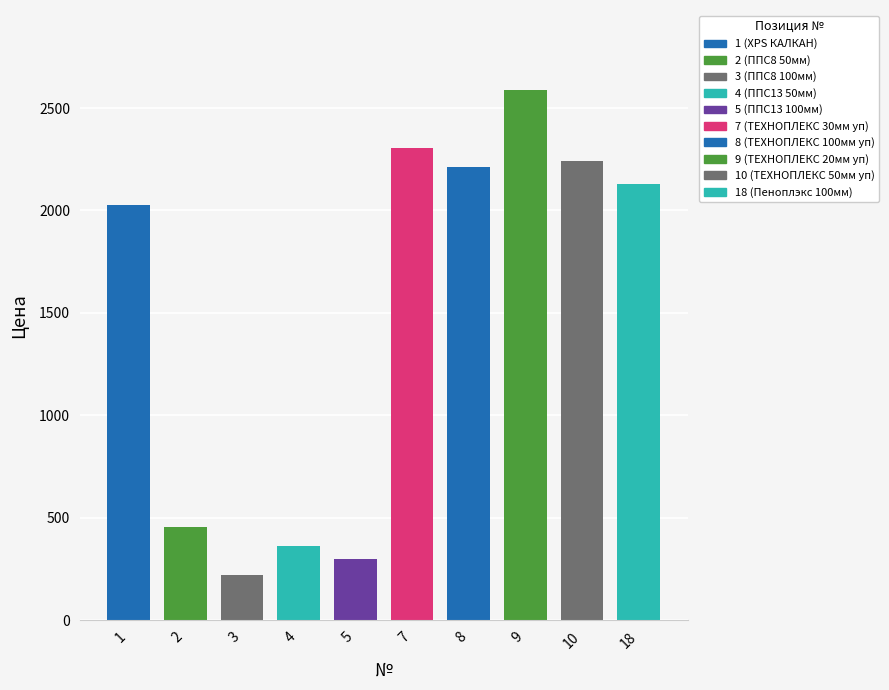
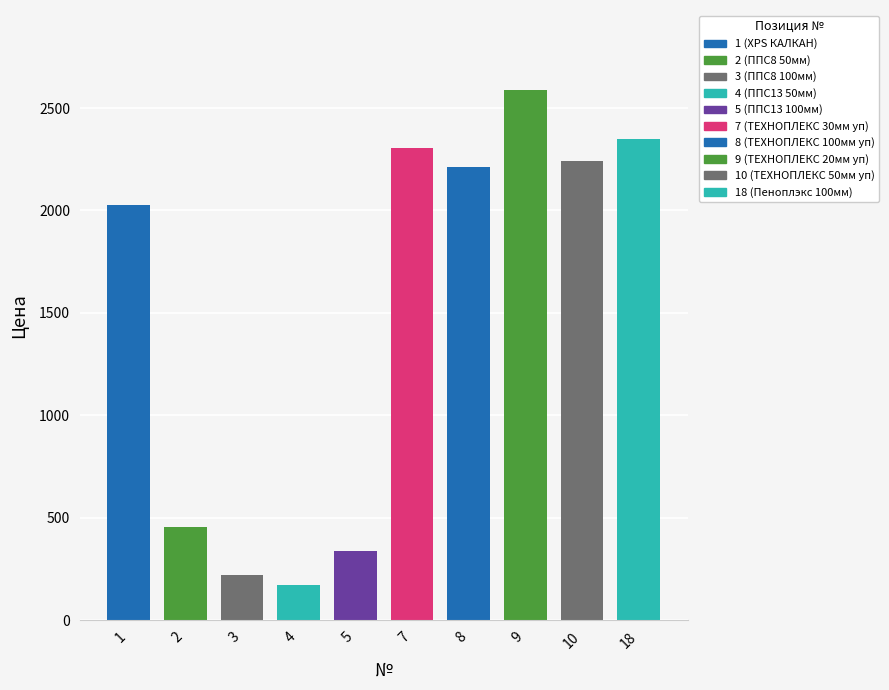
4: 360 -> 170
5: 300 -> 340
18: 2130 -> 2350
